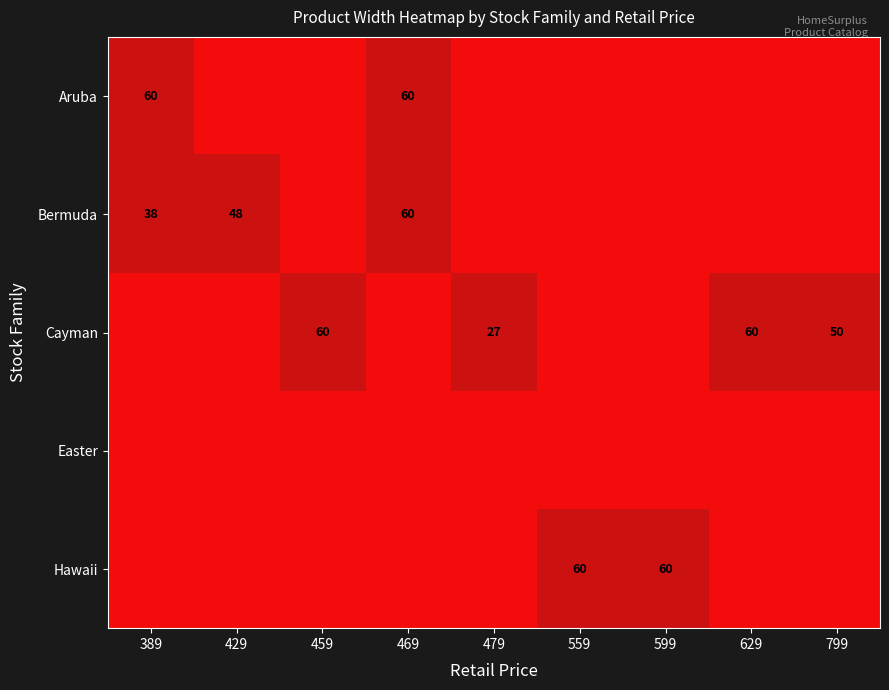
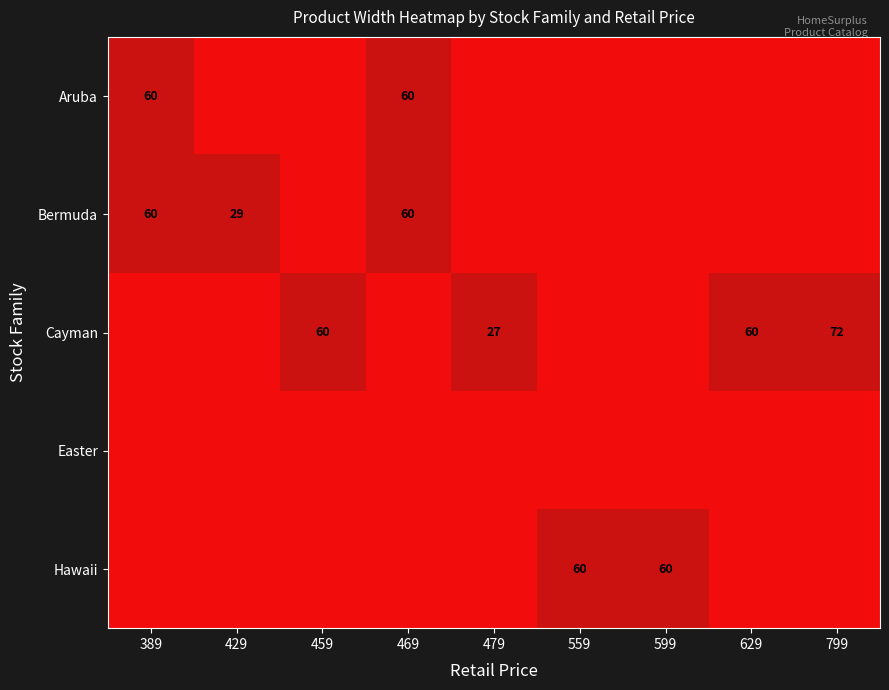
Bermuda, 389: 38 -> 60
Bermuda, 429: 48 -> 29
Cayman, 799: 50 -> 72
